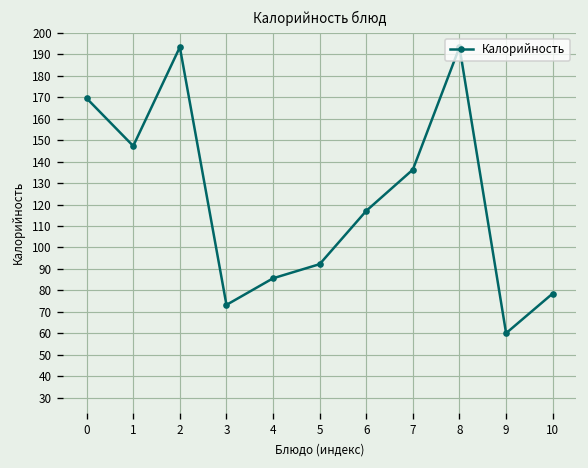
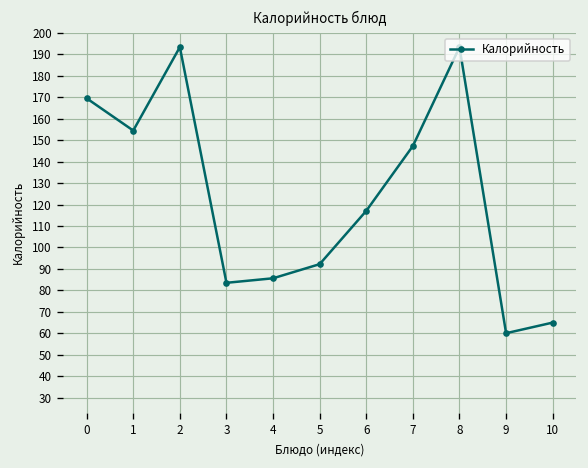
1: 147 -> 155
3: 73 -> 84
7: 136 -> 147
10: 79 -> 65
